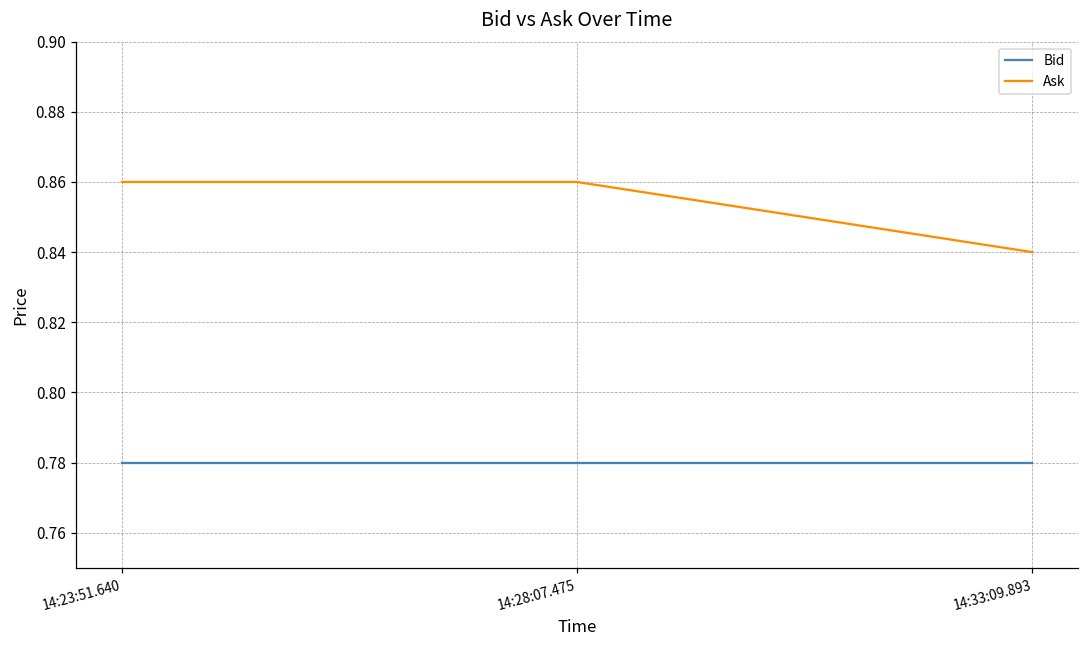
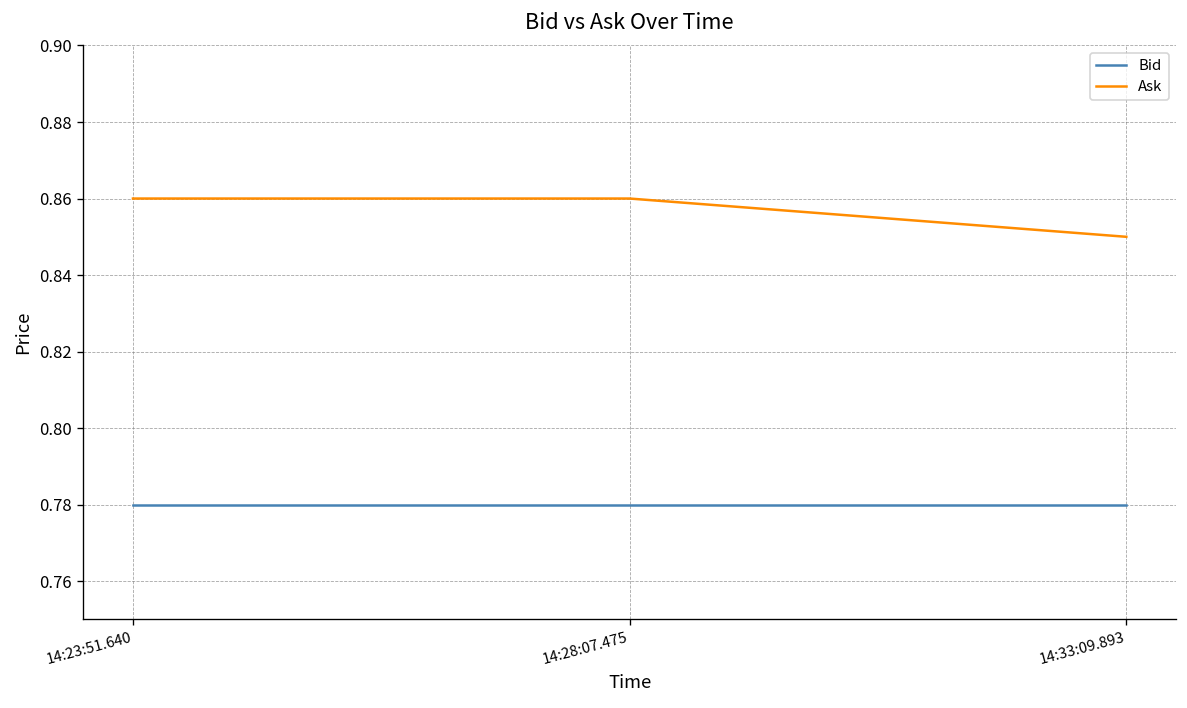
Ask, 14:33:09.893: 0.84 -> 0.85
